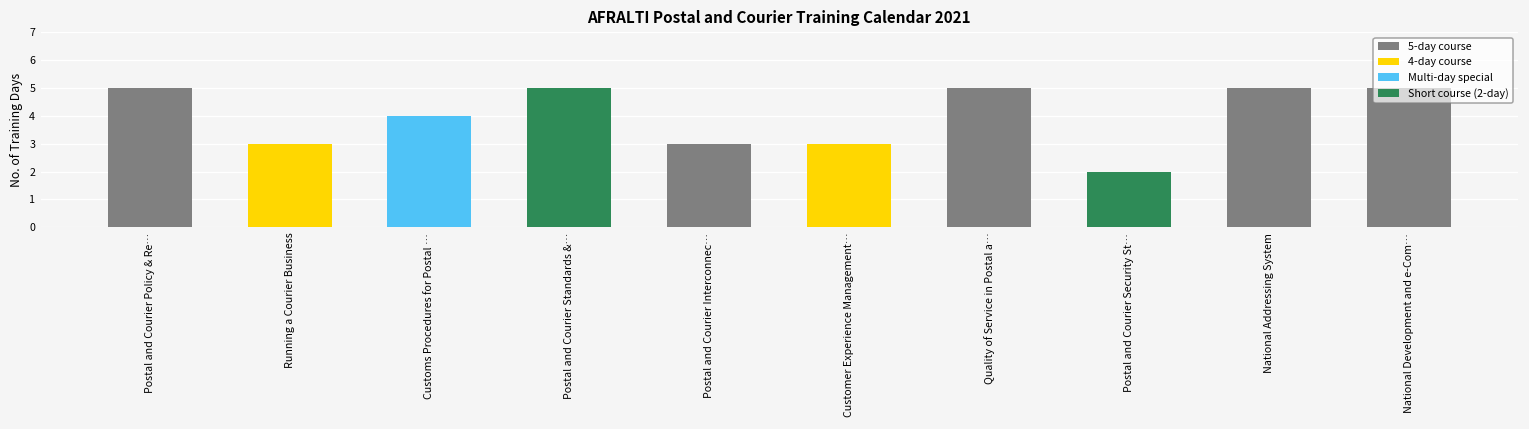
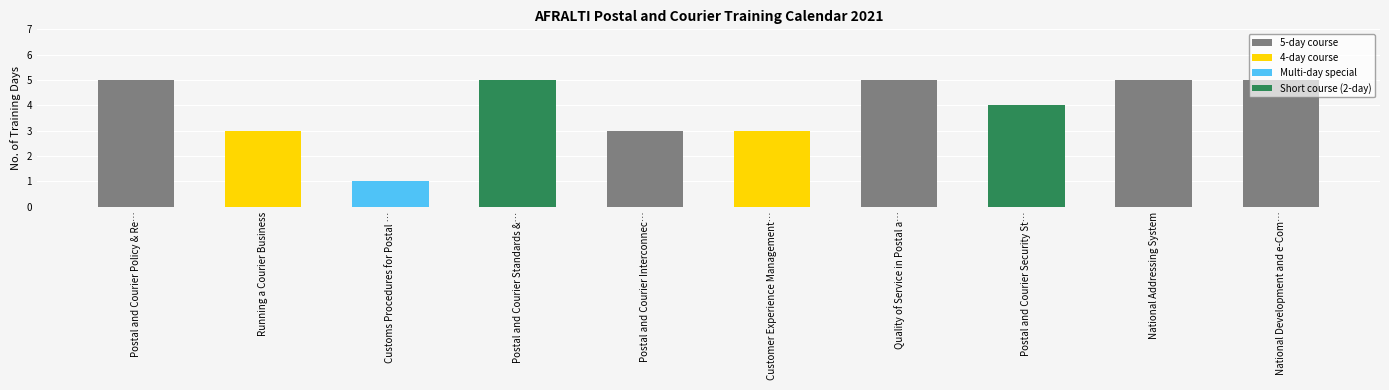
Customs Procedures for Postal …: 4 -> 1
Postal and Courier Security St…: 2 -> 4
